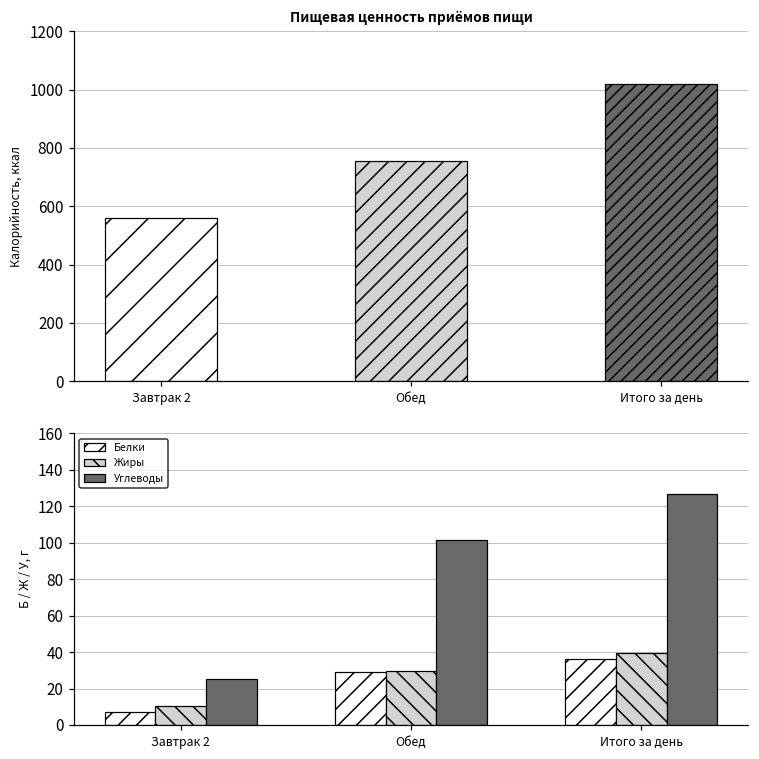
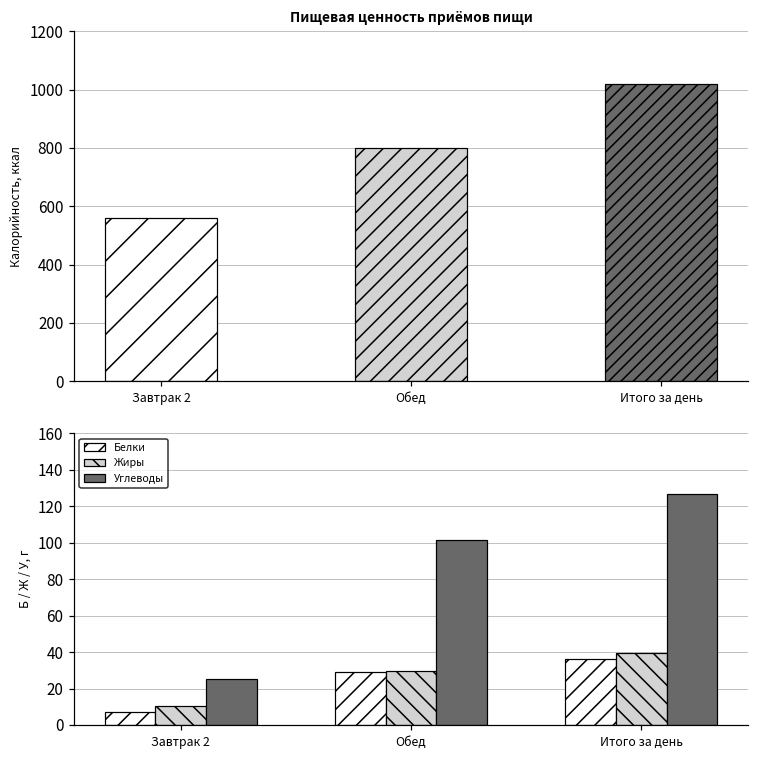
Пищевая ценность приёмов пищи, Обед: 760 -> 800
